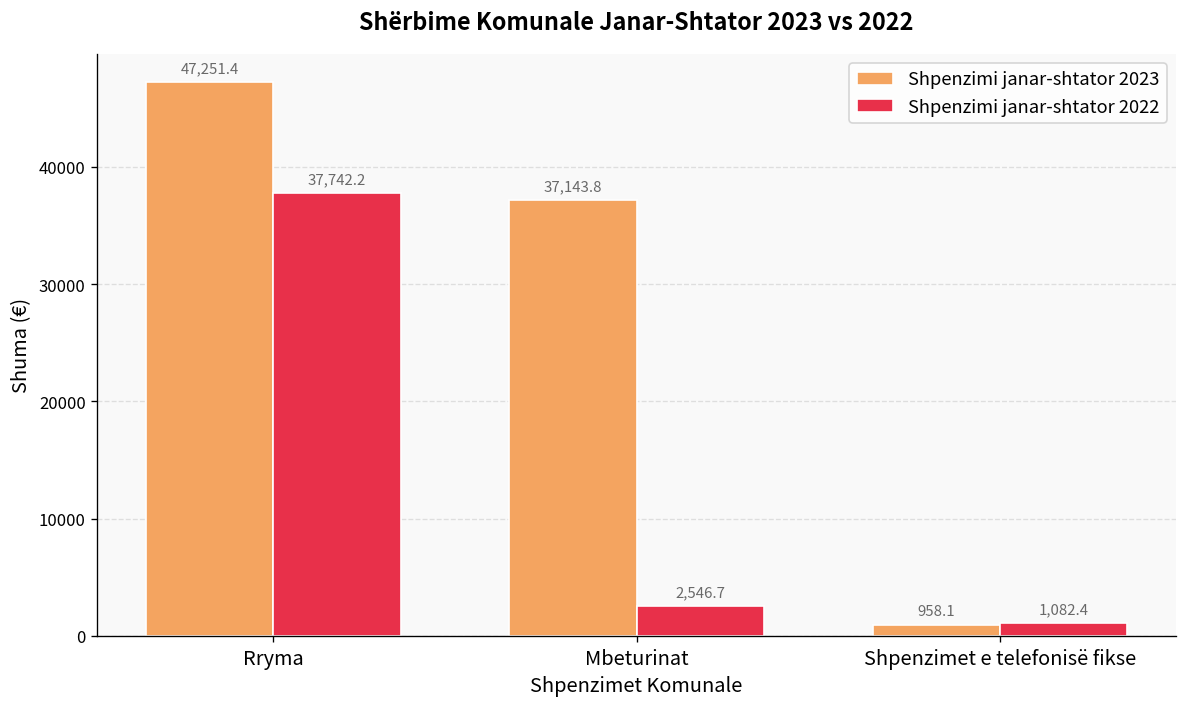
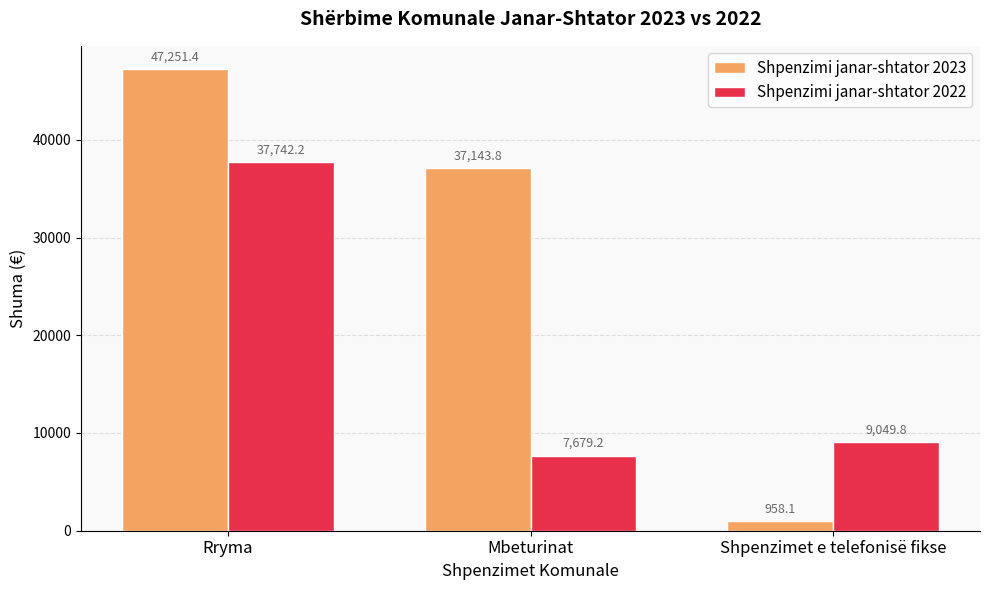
Shpenzimi janar-shtator 2022, Mbeturinat: 2,546.7 -> 7,679.2
Shpenzimi janar-shtator 2022, Shpenzimet e telefonisë fikse: 1,082.4 -> 9,049.8
